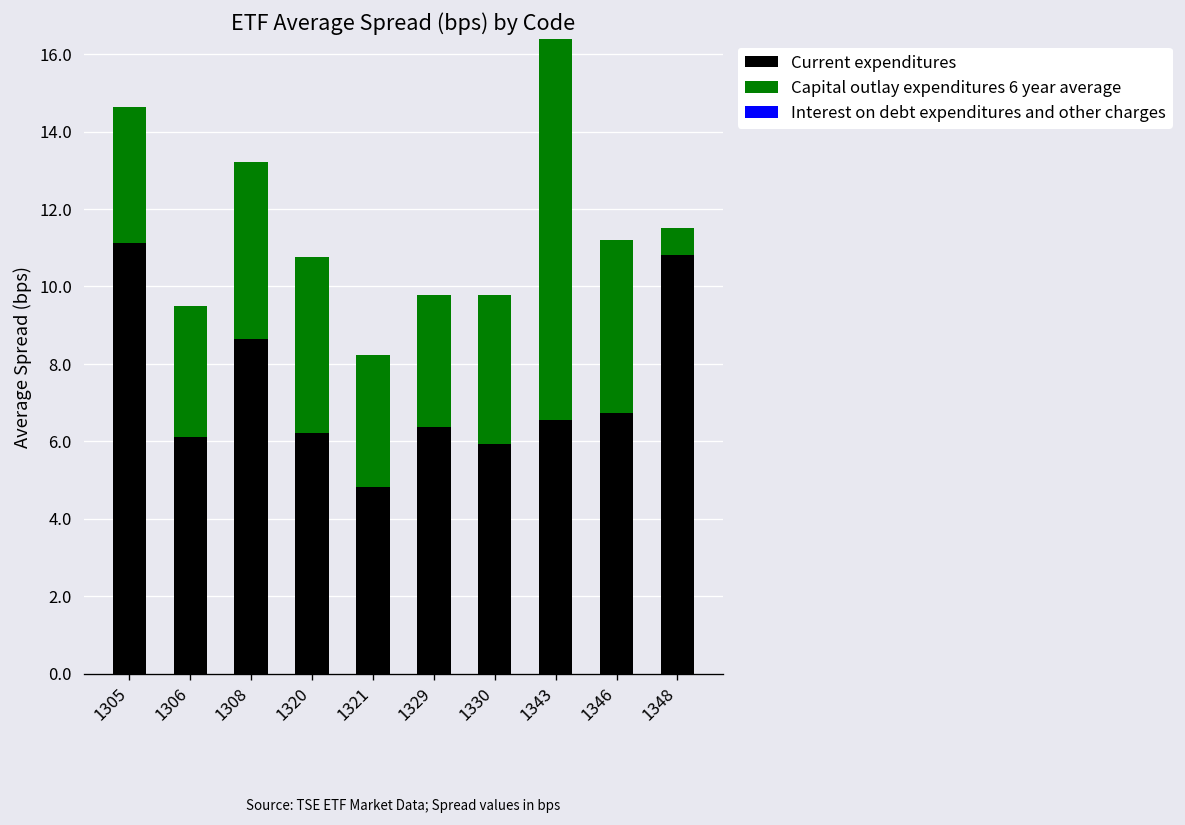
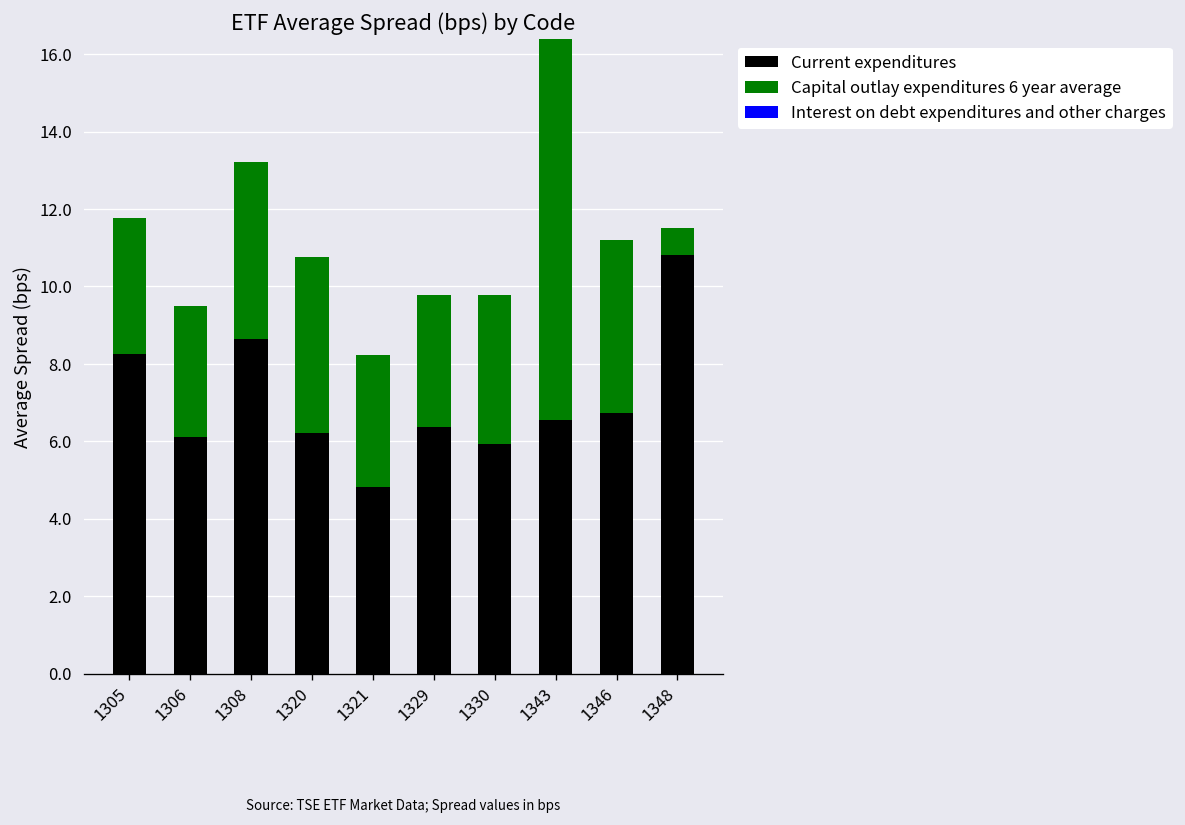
Current expenditures, 1305: 11.1 -> 8.3
